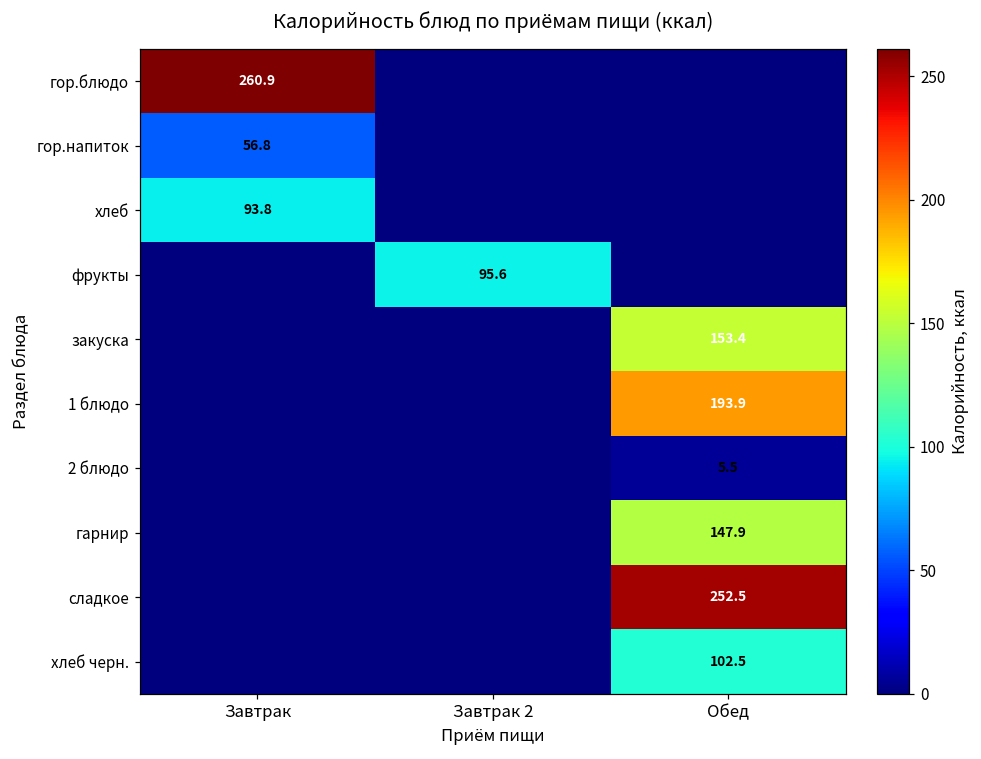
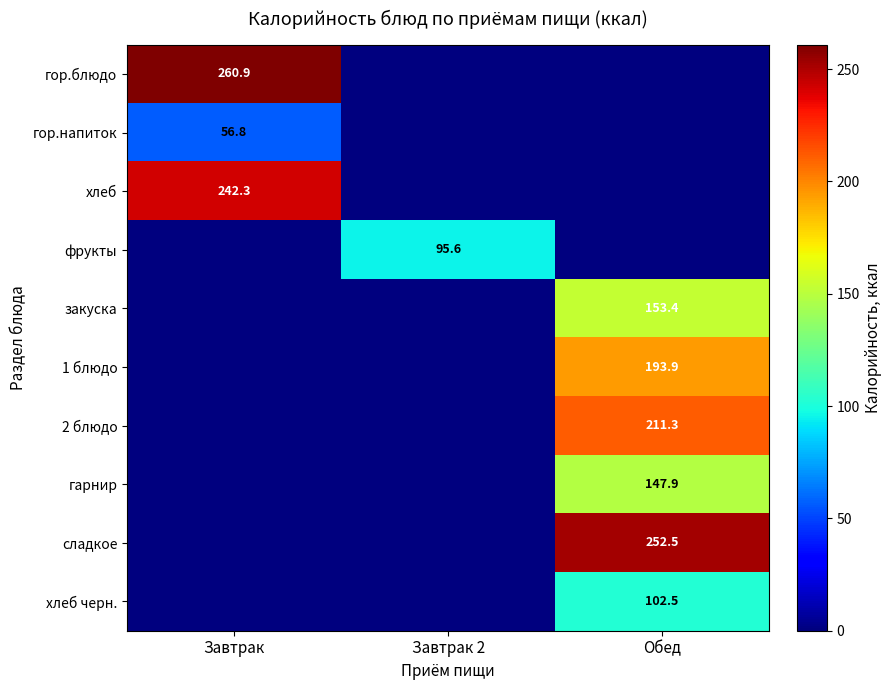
хлеб, Завтрак: 93.8 -> 242.3
2 блюдо, Обед: 5.5 -> 211.3
